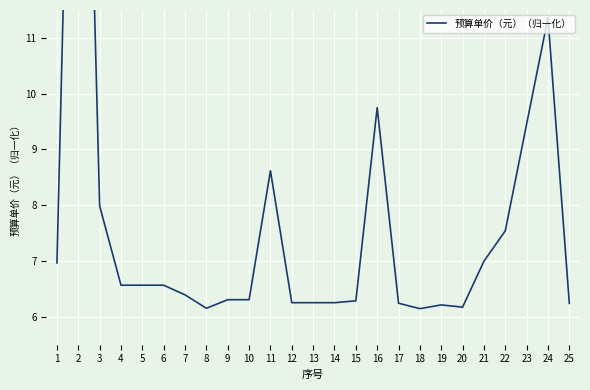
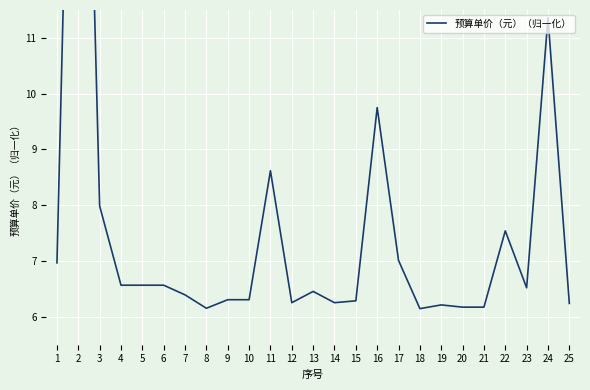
13: 6.3 -> 6.5
17: 6.2 -> 7.0
21: 7.0 -> 6.2
23: 9.5 -> 6.5
